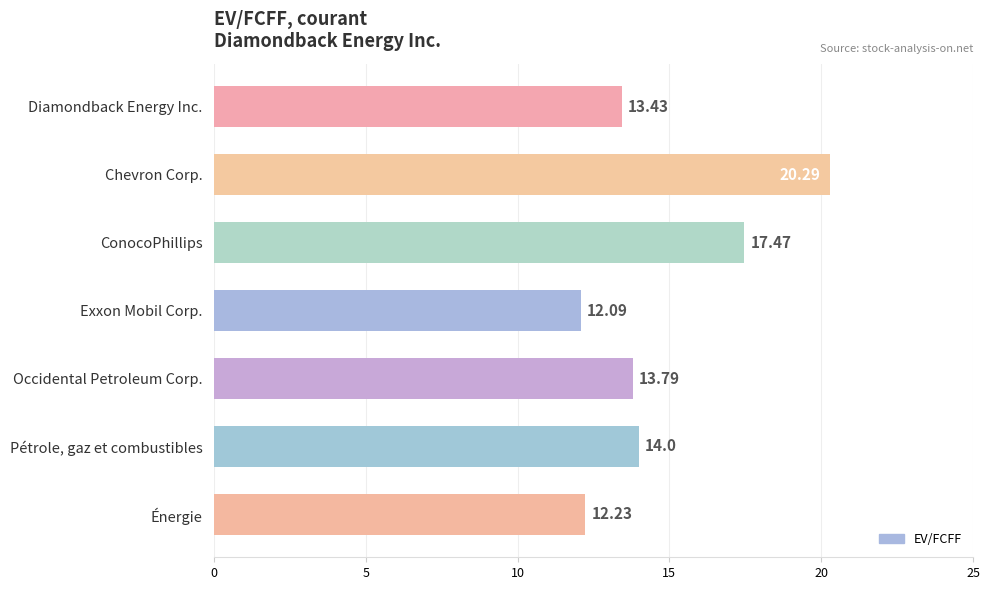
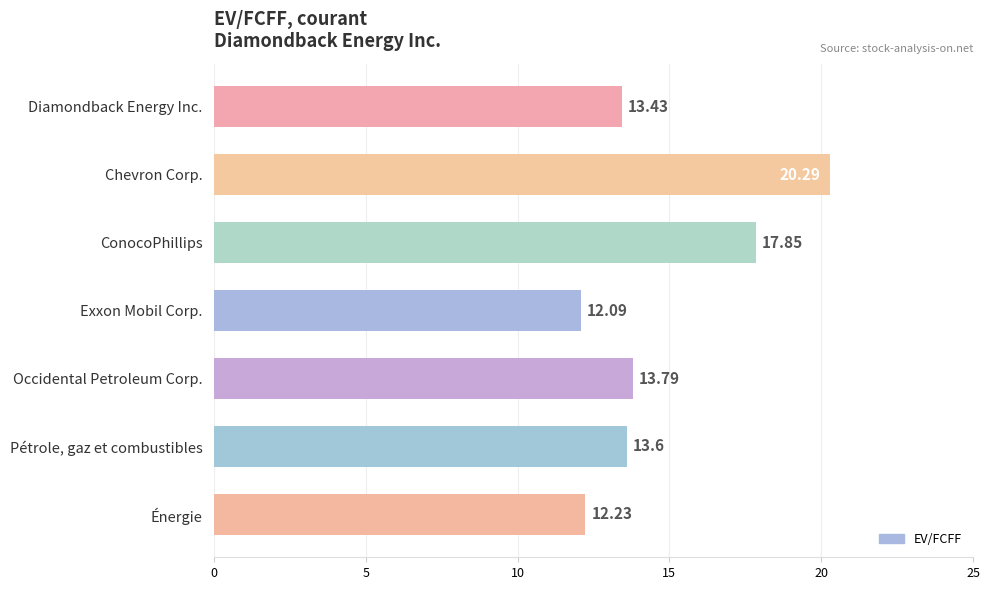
ConocoPhillips: 17.47 -> 17.85
Pétrole, gaz et combustibles: 14.0 -> 13.6
